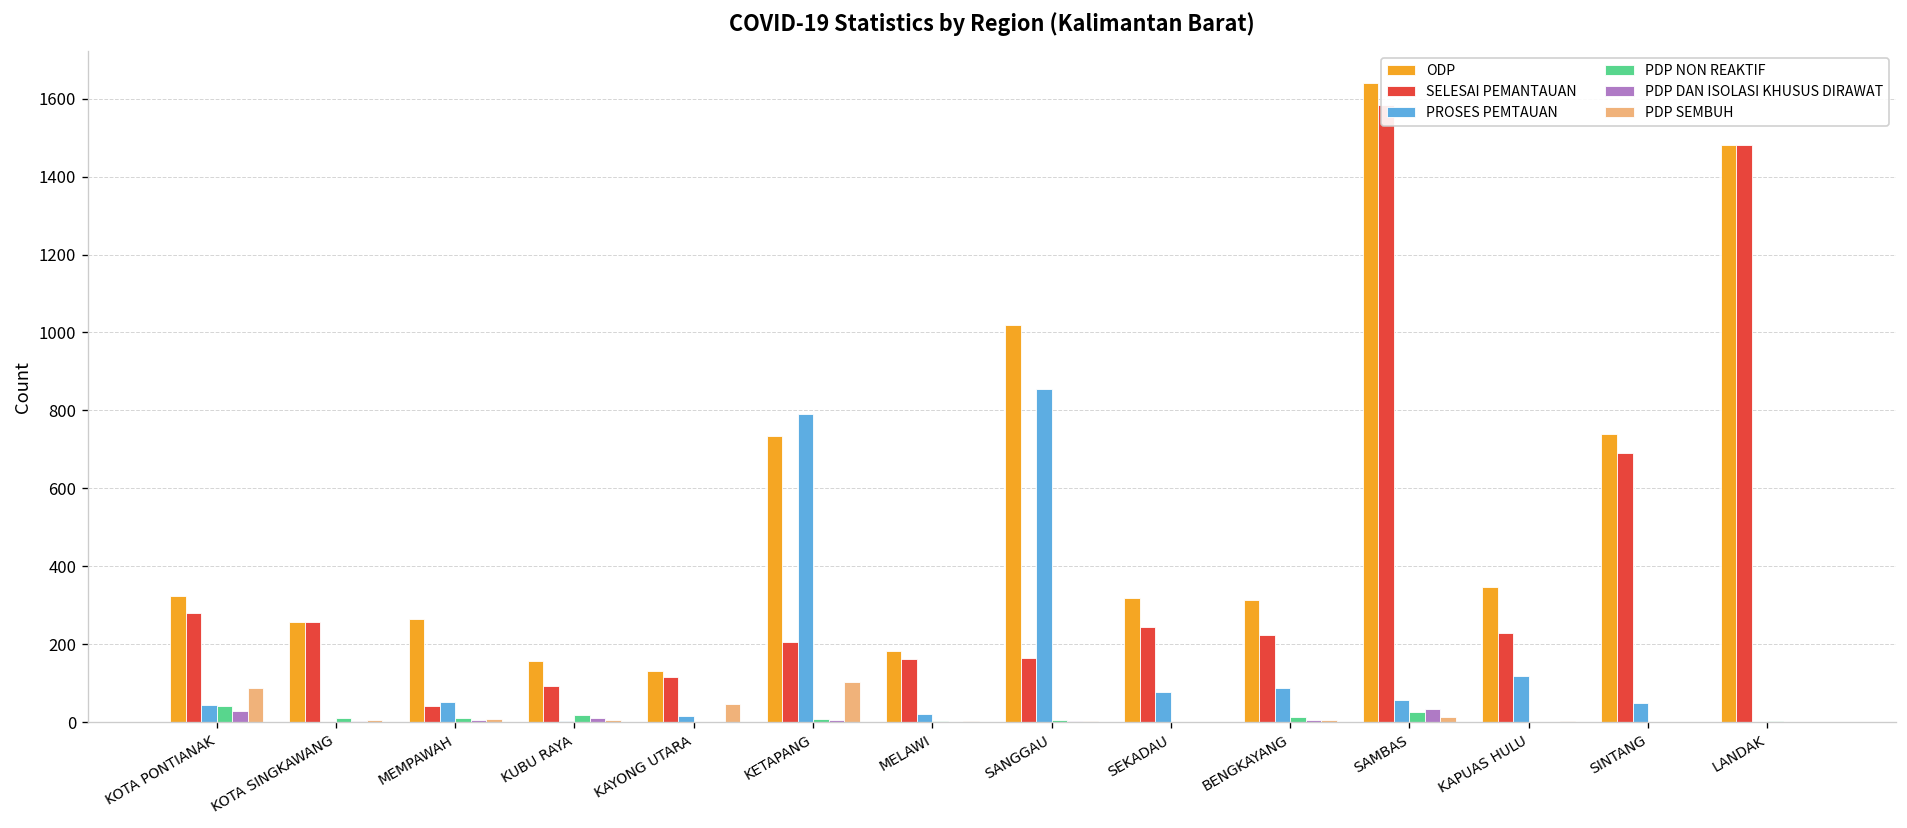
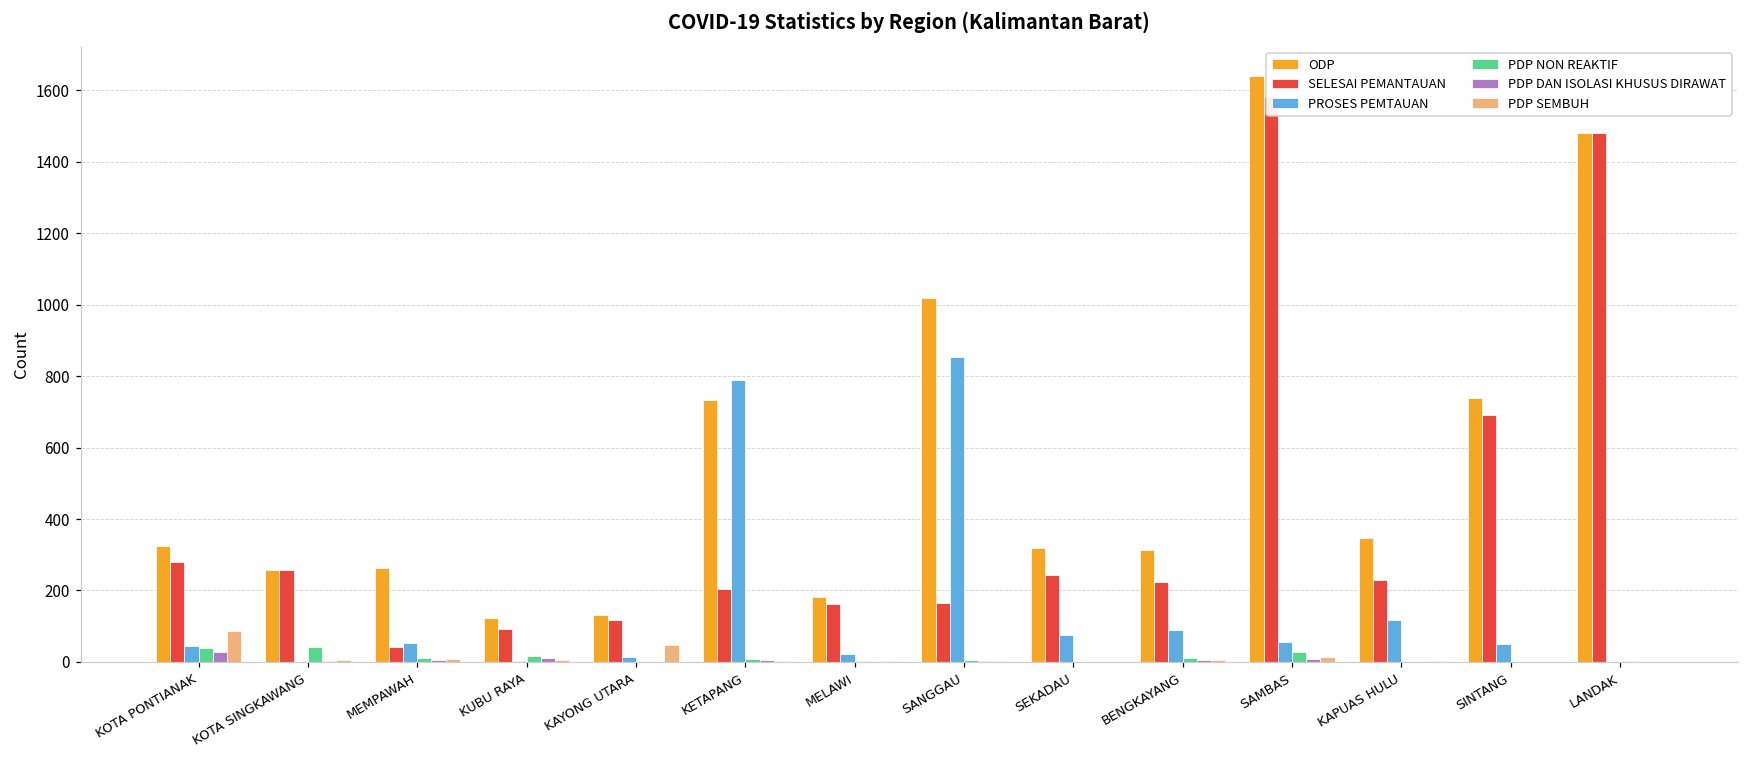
PDP NON REAKTIF, KOTA SINGKAWANG: 10 -> 40
ODP, KUBU RAYA: 160 -> 120
PDP SEMBUH, KETAPANG: 100 -> 0
PDP DAN ISOLASI KHUSUS DIRAWAT, SAMBAS: 30 -> 10
